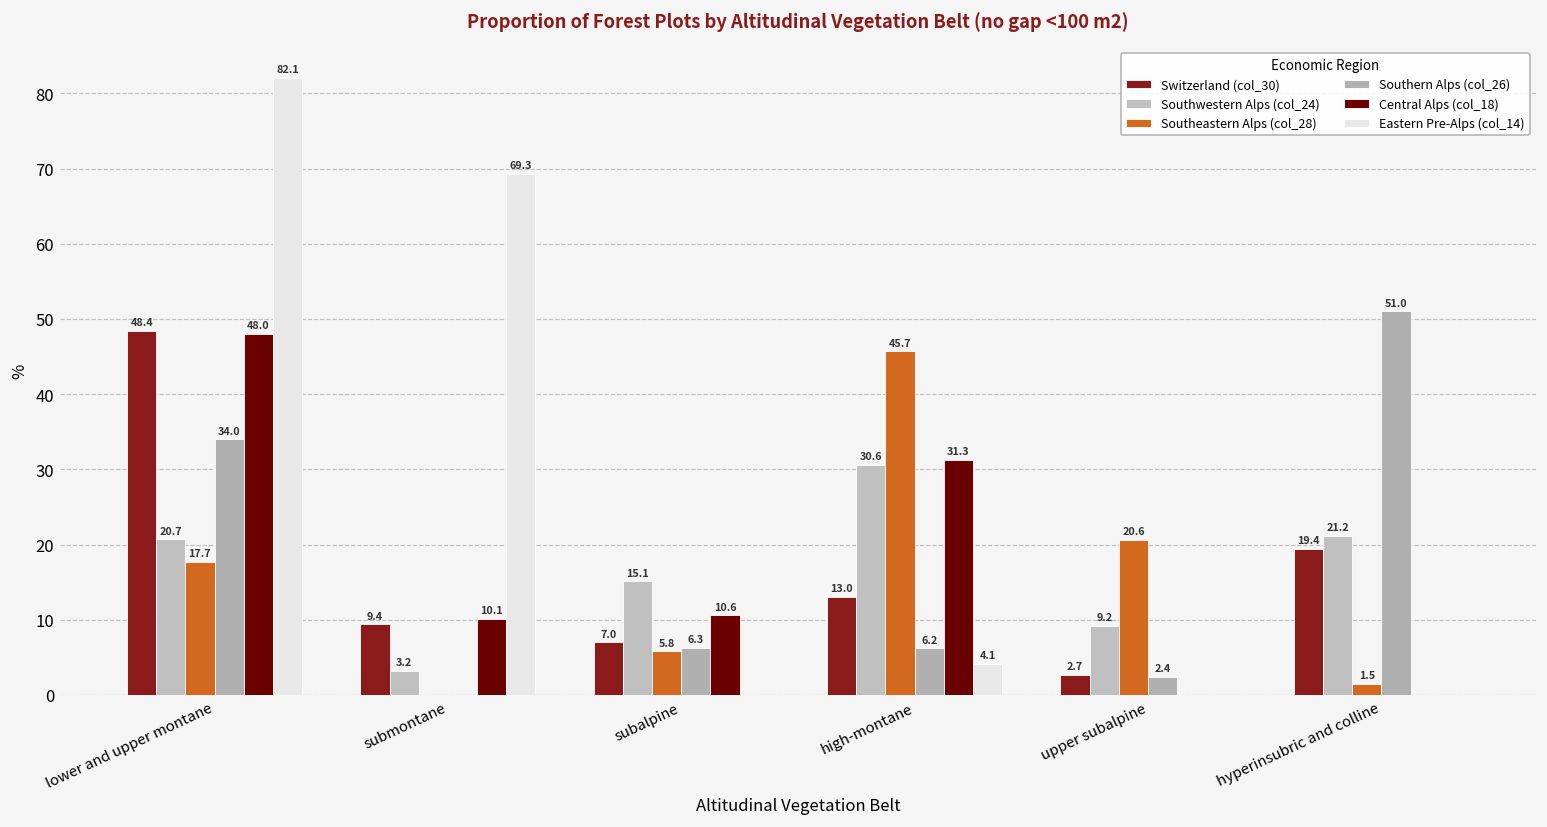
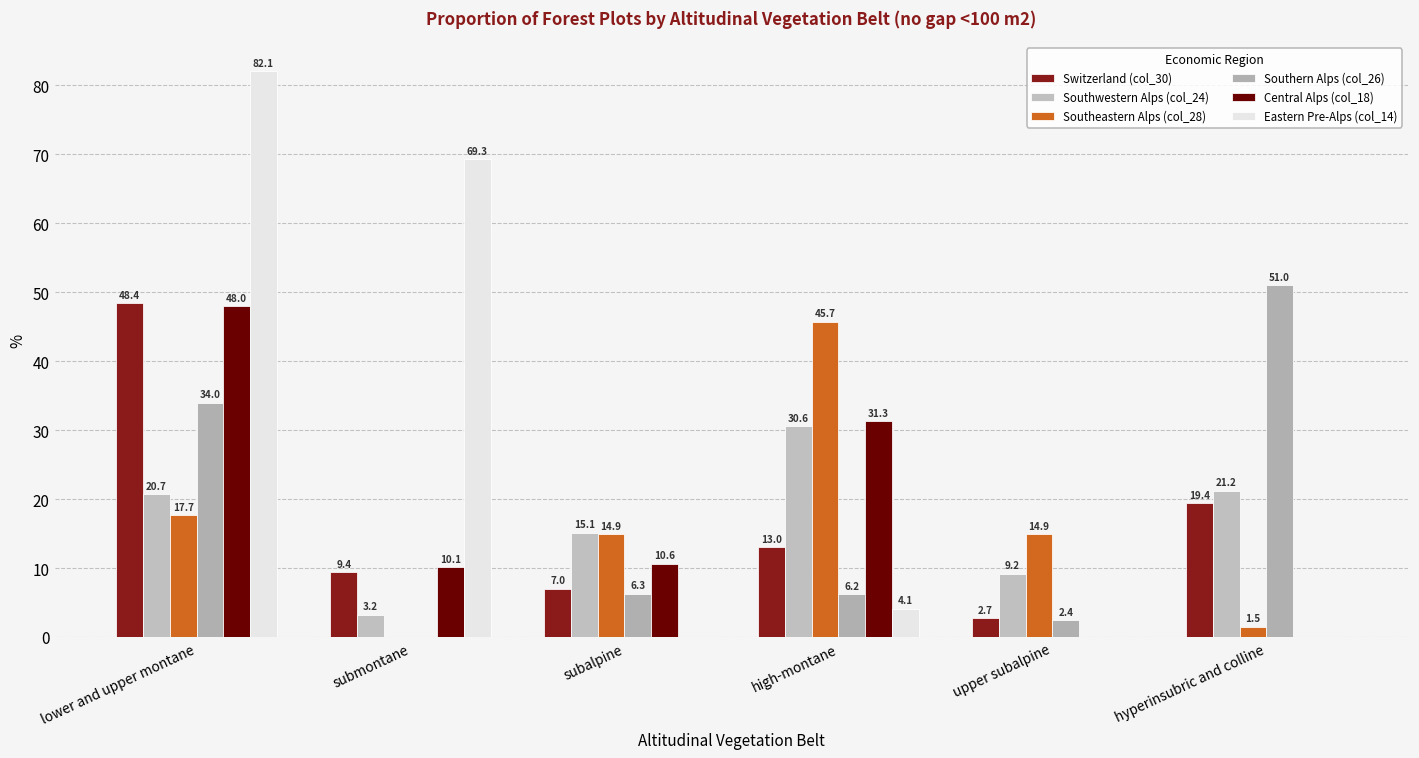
Southeastern Alps (col_28), subalpine: 5.8 -> 14.9
Southeastern Alps (col_28), upper subalpine: 20.6 -> 14.9
